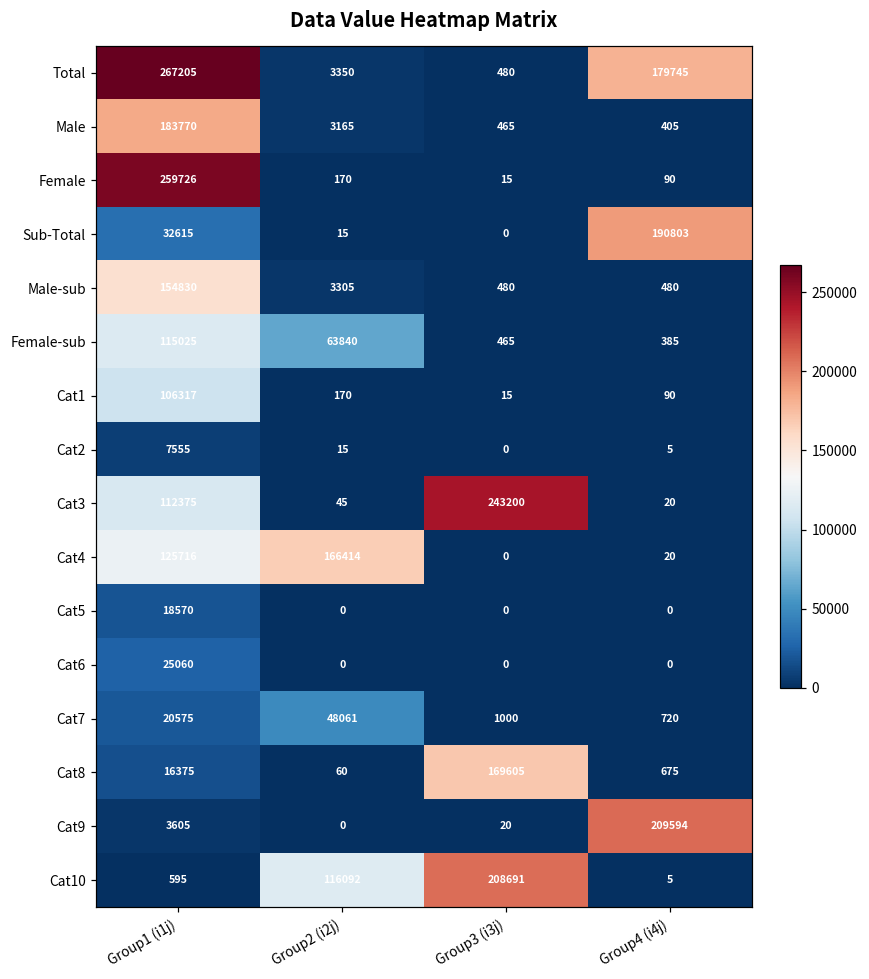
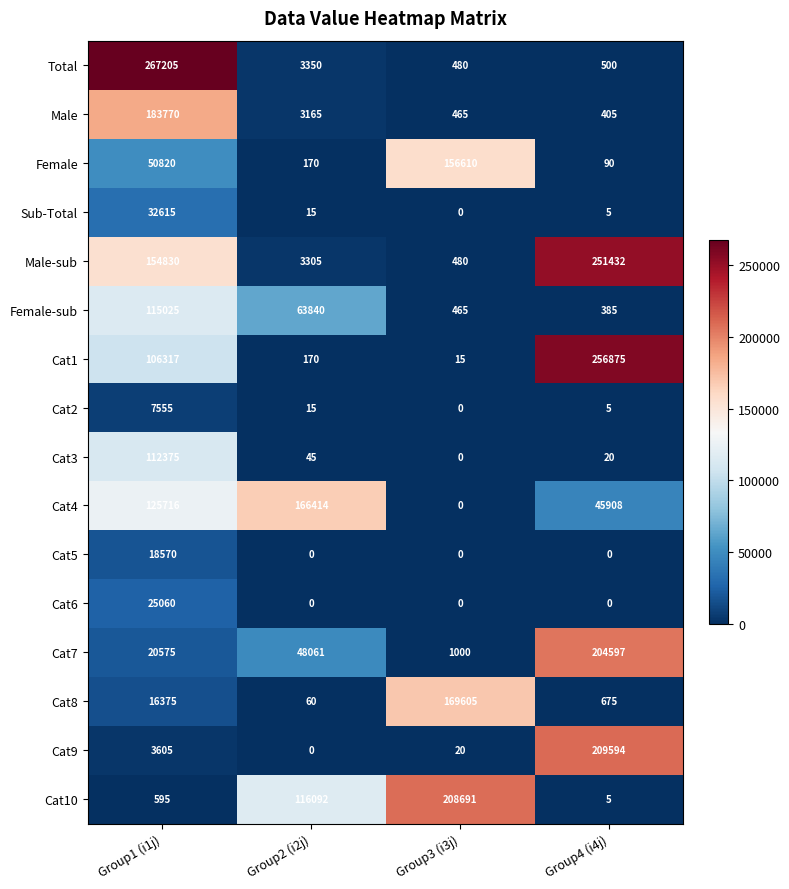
Total, Group4 (i4j): 179745 -> 500
Female, Group1 (i1j): 259726 -> 50820
Female, Group3 (i3j): 15 -> 156610
Sub-Total, Group4 (i4j): 190803 -> 5
Male-sub, Group4 (i4j): 480 -> 251432
Cat1, Group4 (i4j): 90 -> 256875
Cat3, Group3 (i3j): 243200 -> 0
Cat4, Group4 (i4j): 20 -> 45908
Cat7, Group4 (i4j): 720 -> 204597
